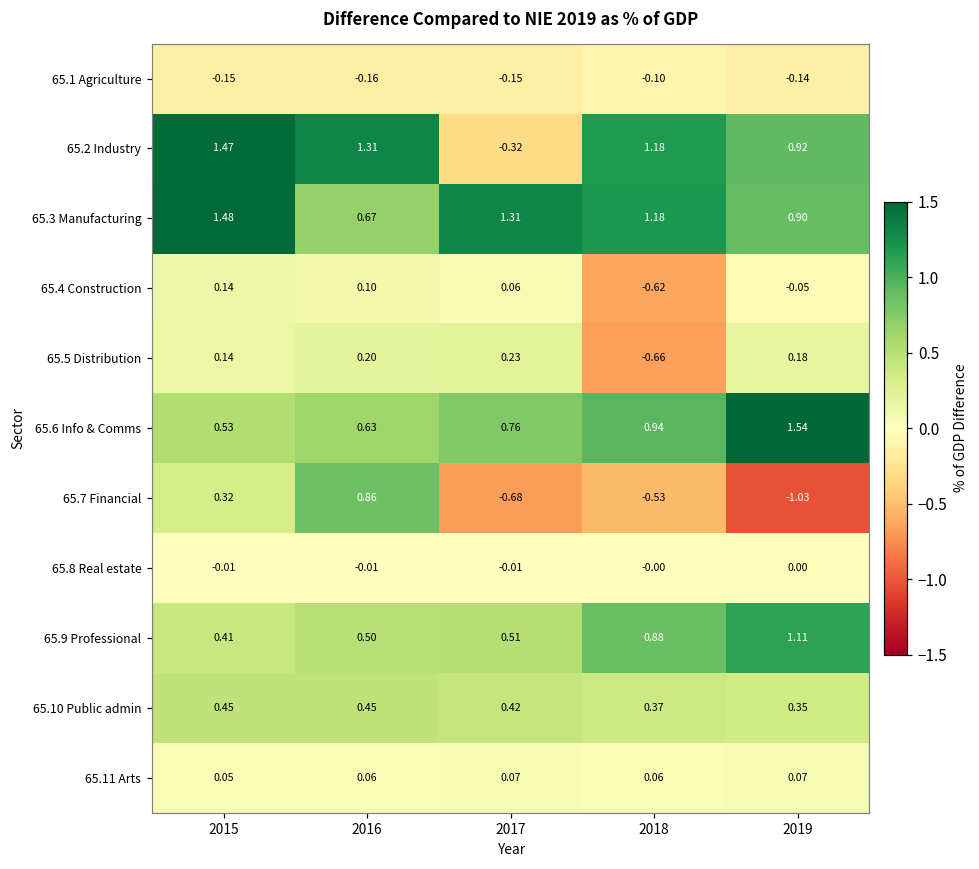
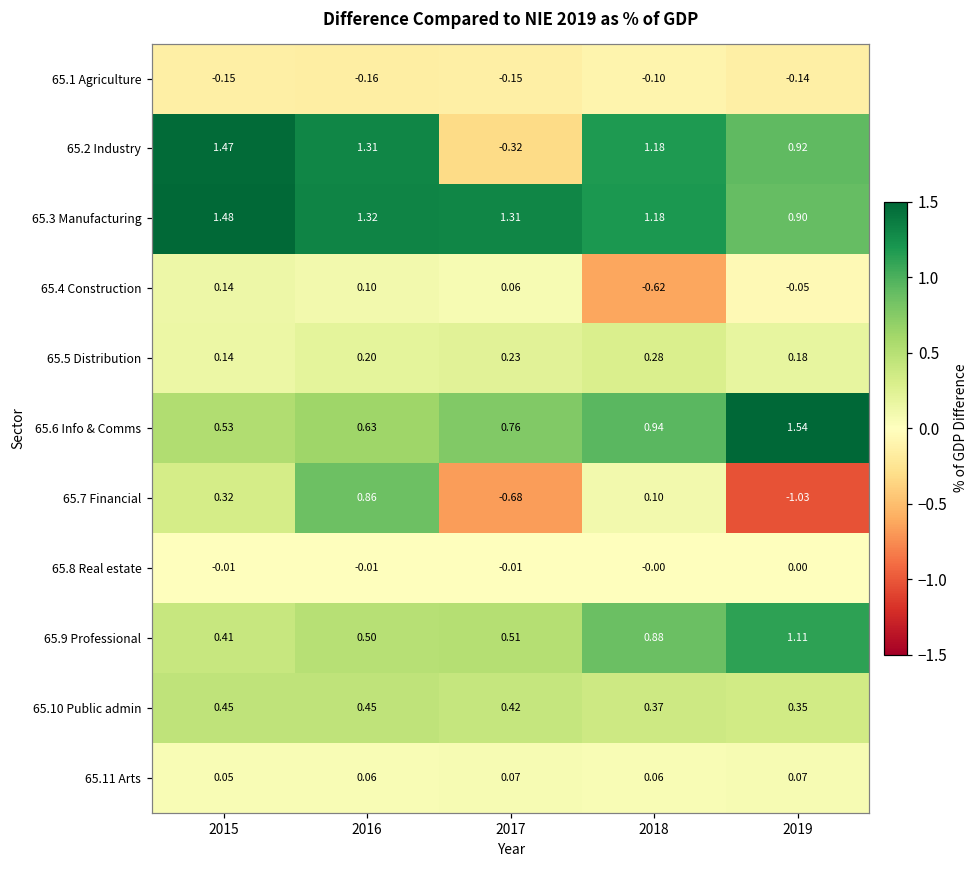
65.3 Manufacturing, 2016: 0.67 -> 1.32
65.5 Distribution, 2018: -0.66 -> 0.28
65.7 Financial, 2018: -0.53 -> 0.10
